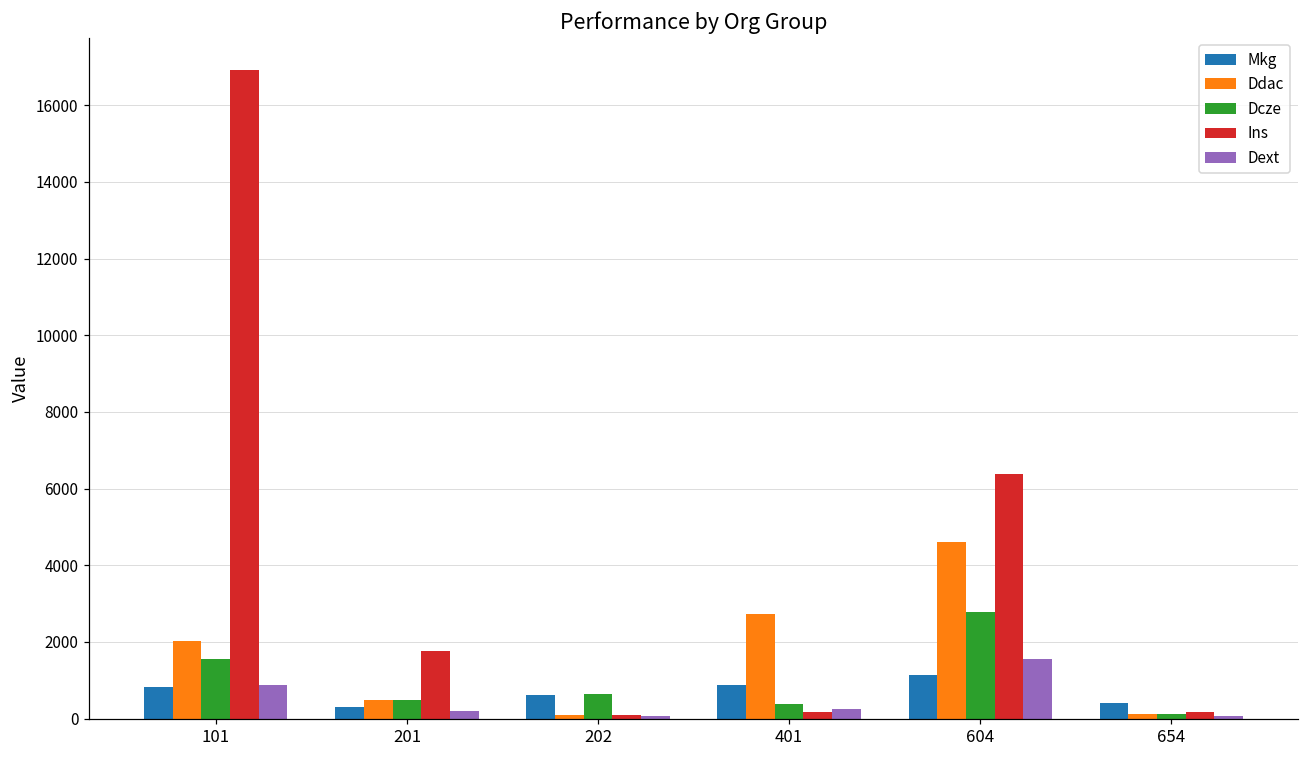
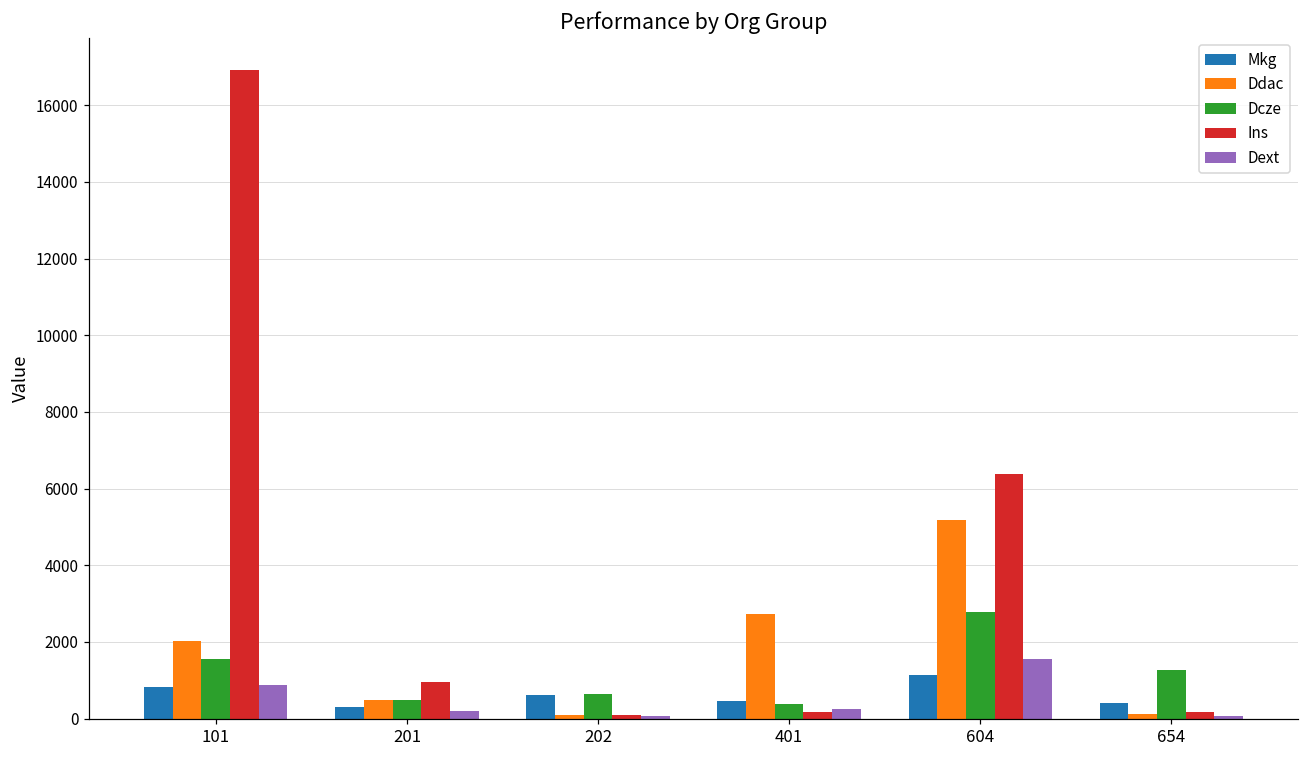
Ins, 201: 1800 -> 1000
Mkg, 401: 900 -> 500
Ddac, 604: 4600 -> 5200
Dcze, 654: 100 -> 1300
